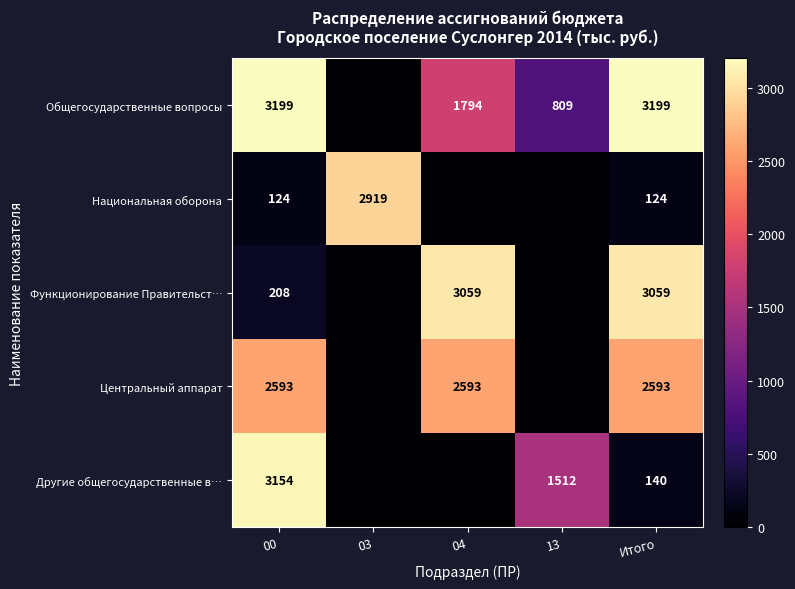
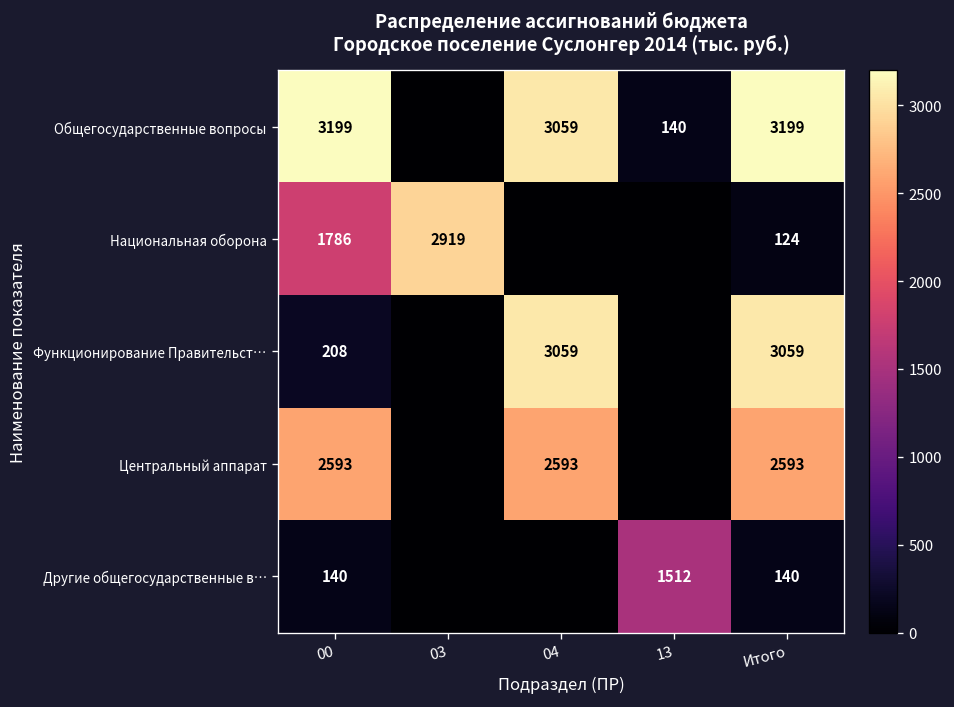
Общегосударственные вопросы, 04: 1794 -> 3059
Общегосударственные вопросы, 13: 809 -> 140
Национальная оборона, 00: 124 -> 1786
Другие общегосударственные в…, 00: 3154 -> 140
